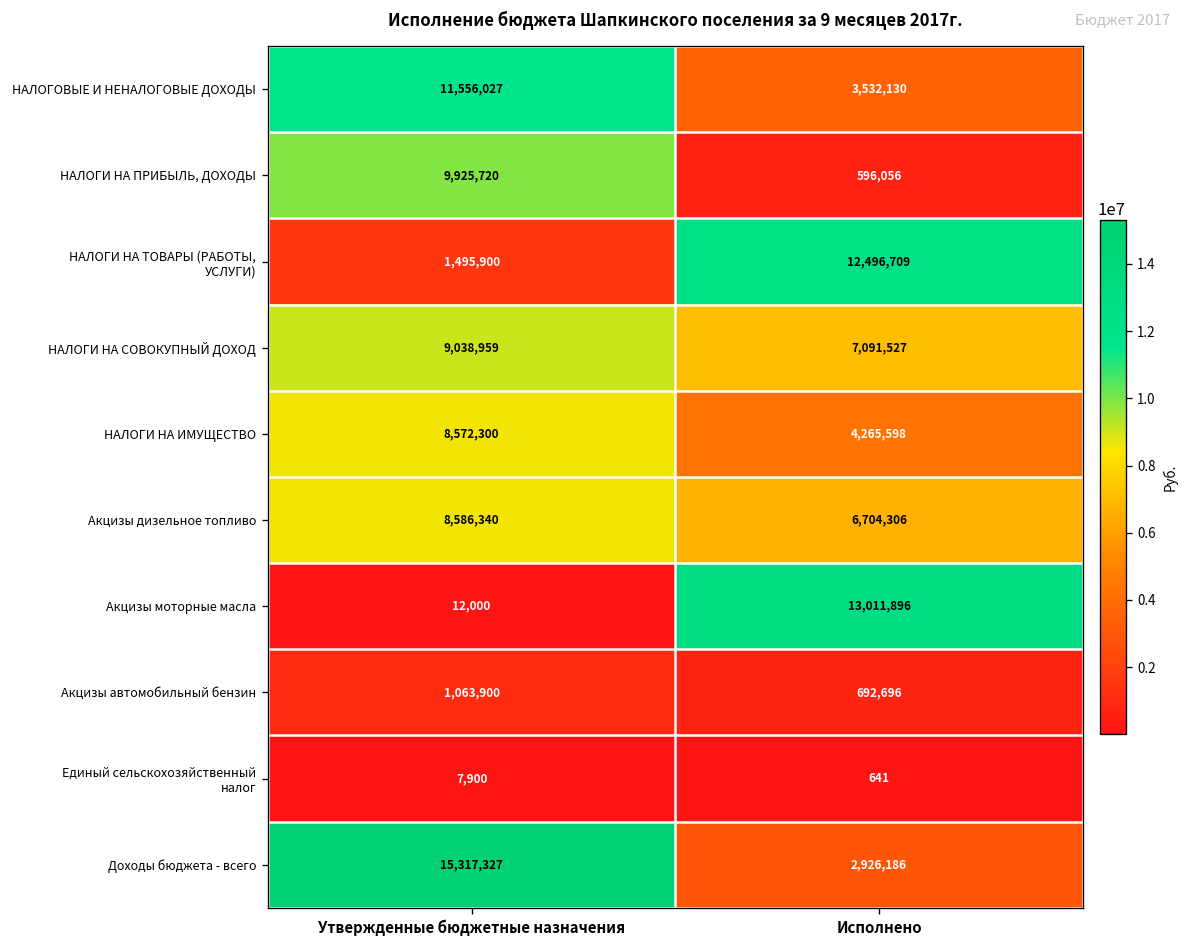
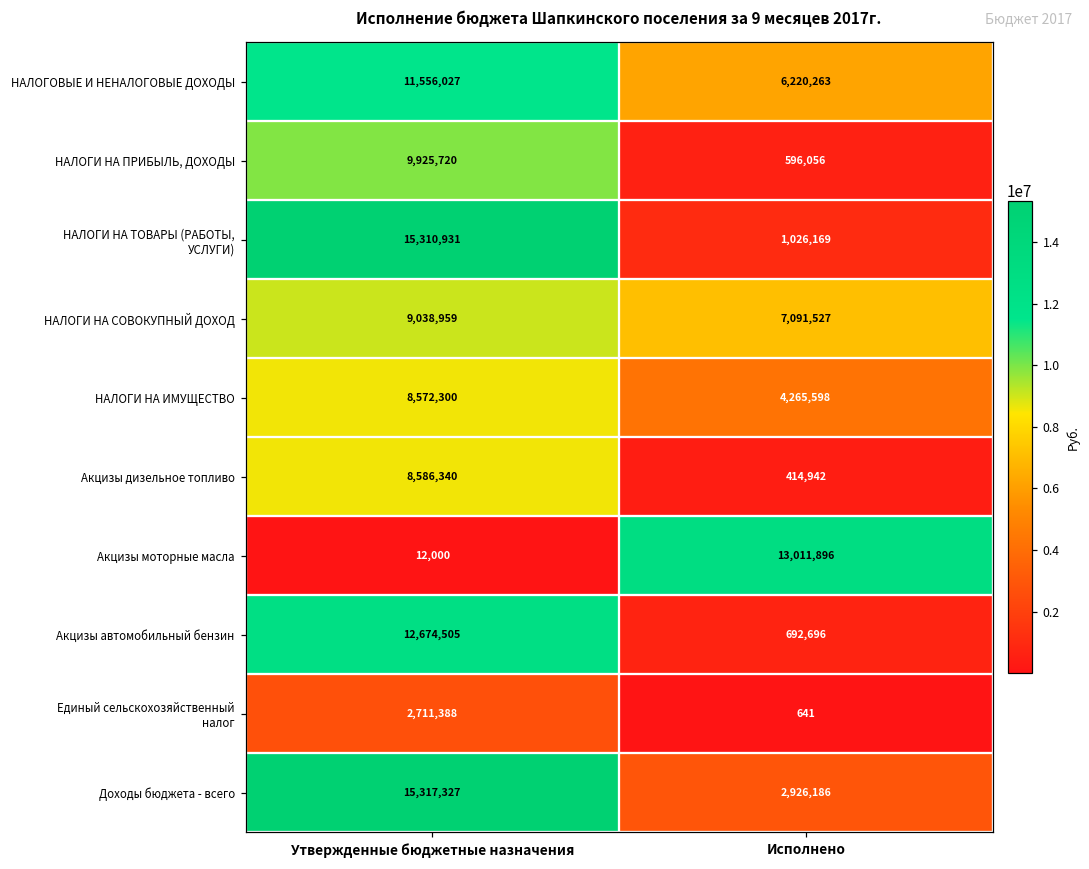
НАЛОГОВЫЕ И НЕНАЛОГОВЫЕ ДОХОДЫ, Исполнено: 3,532,130 -> 6,220,263
НАЛОГИ НА ТОВАРЫ (РАБОТЫ, УСЛУГИ), Утвержденные бюджетные назначения: 1,495,900 -> 15,310,931
НАЛОГИ НА ТОВАРЫ (РАБОТЫ, УСЛУГИ), Исполнено: 12,496,709 -> 1,026,169
Акцизы дизельное топливо, Исполнено: 6,704,306 -> 414,942
Акцизы автомобильный бензин, Утвержденные бюджетные назначения: 1,063,900 -> 12,674,505
Единый сельскохозяйственный налог, Утвержденные бюджетные назначения: 7,900 -> 2,711,388
